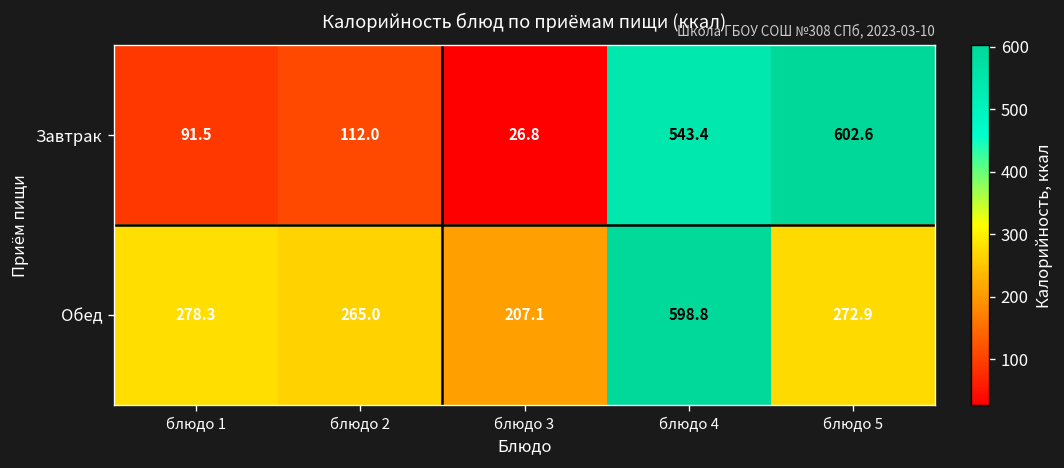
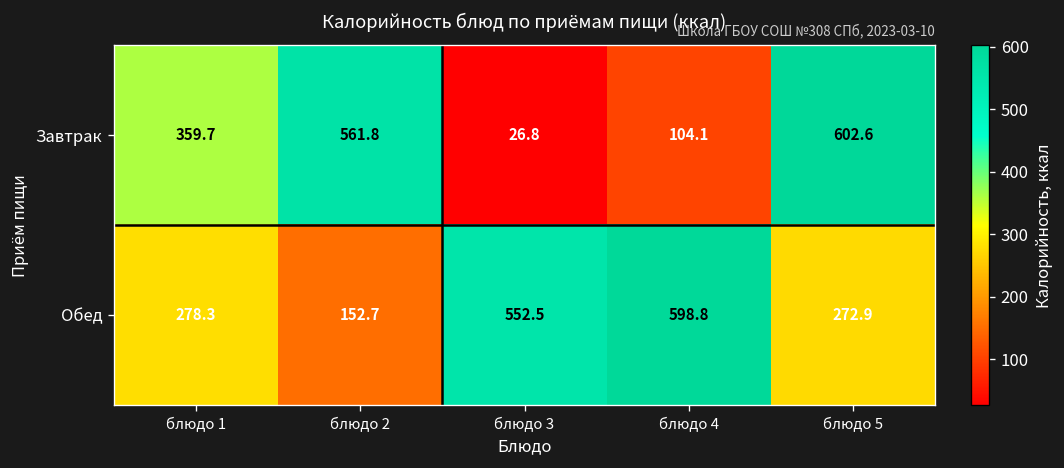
Завтрак, блюдо 1: 91.5 -> 359.7
Завтрак, блюдо 2: 112.0 -> 561.8
Завтрак, блюдо 4: 543.4 -> 104.1
Обед, блюдо 2: 265.0 -> 152.7
Обед, блюдо 3: 207.1 -> 552.5
